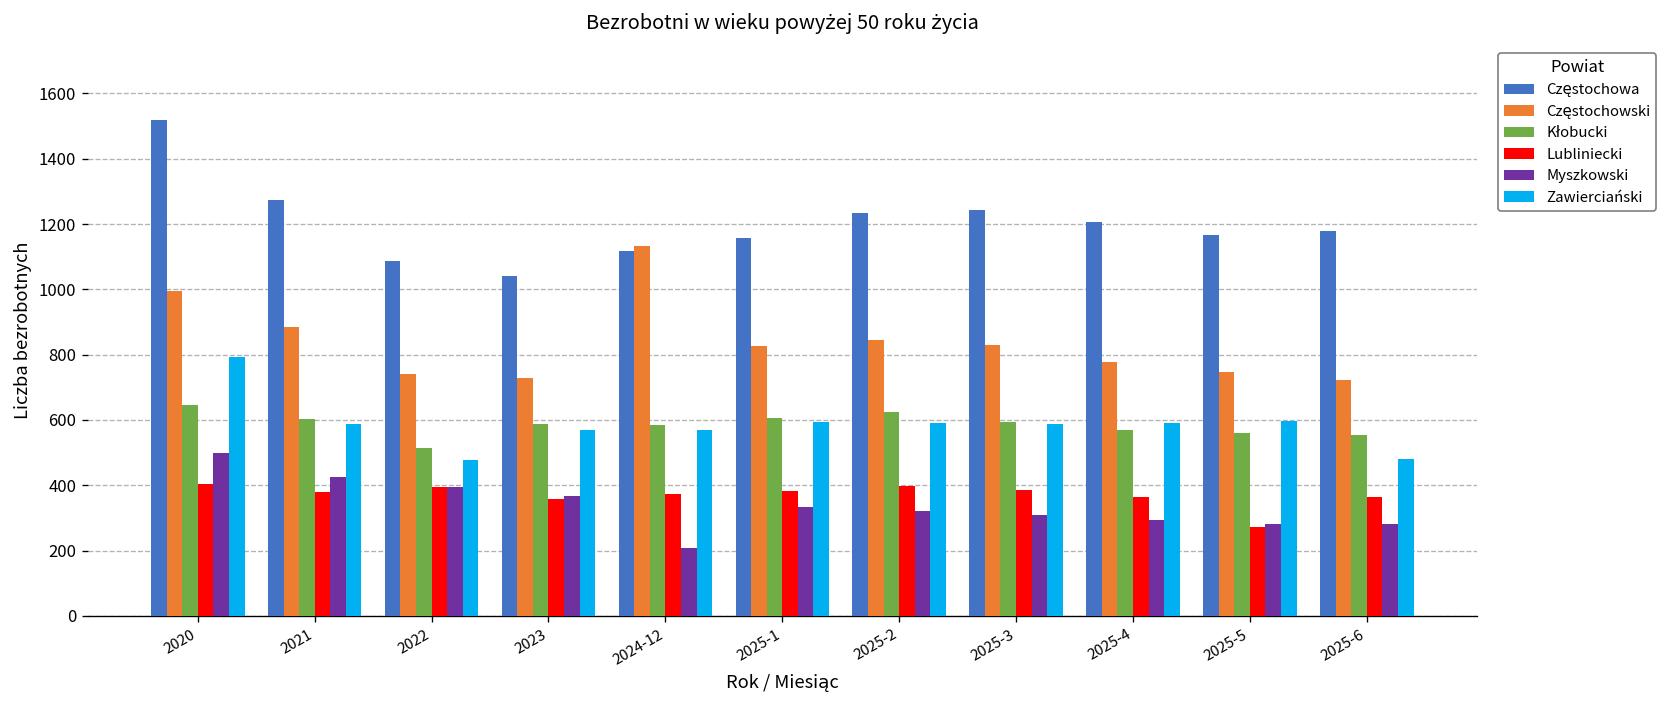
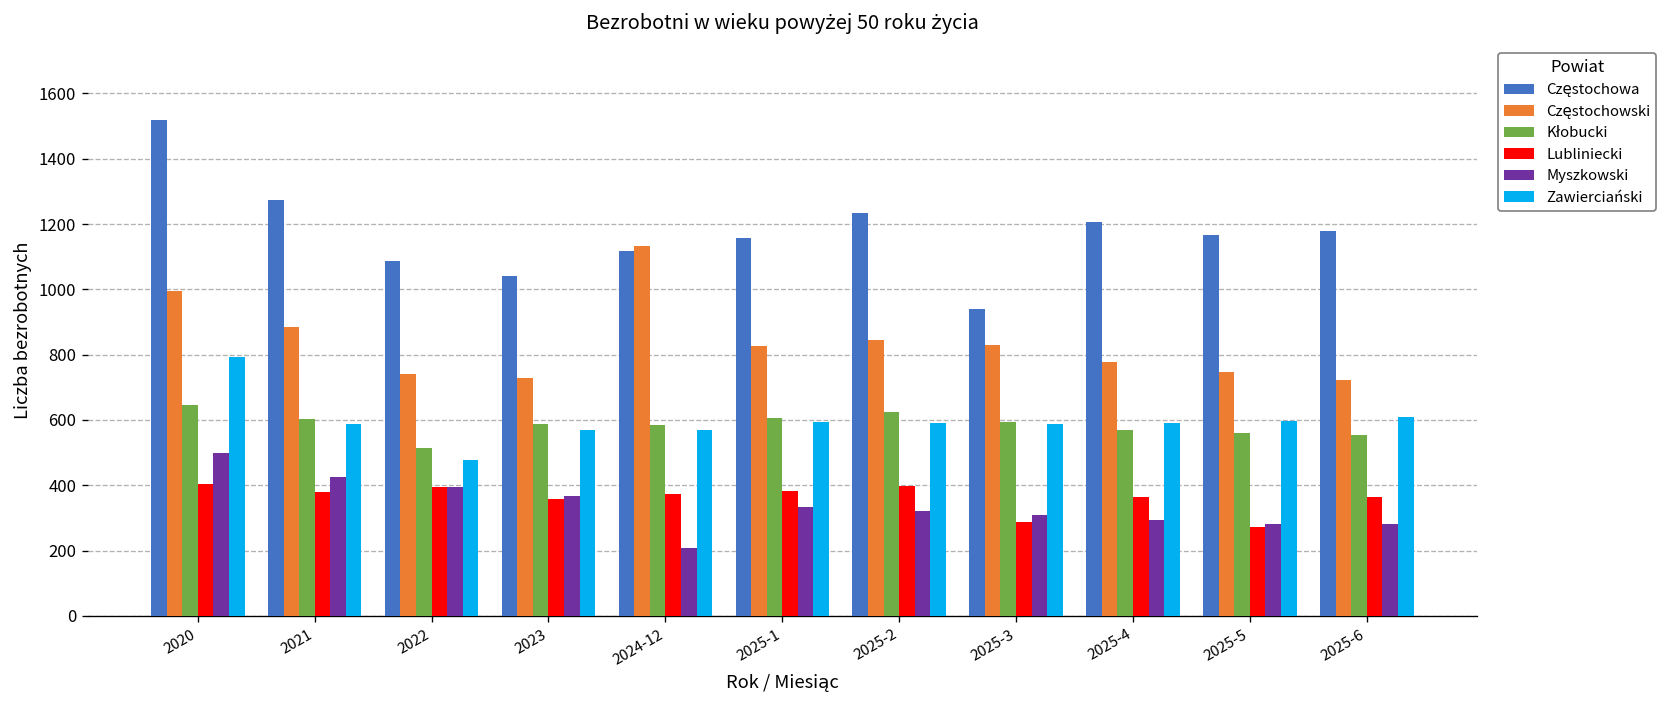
Częstochowa, 2025-3: 1240 -> 940
Lubliniecki, 2025-3: 390 -> 290
Zawierciański, 2025-6: 480 -> 610
